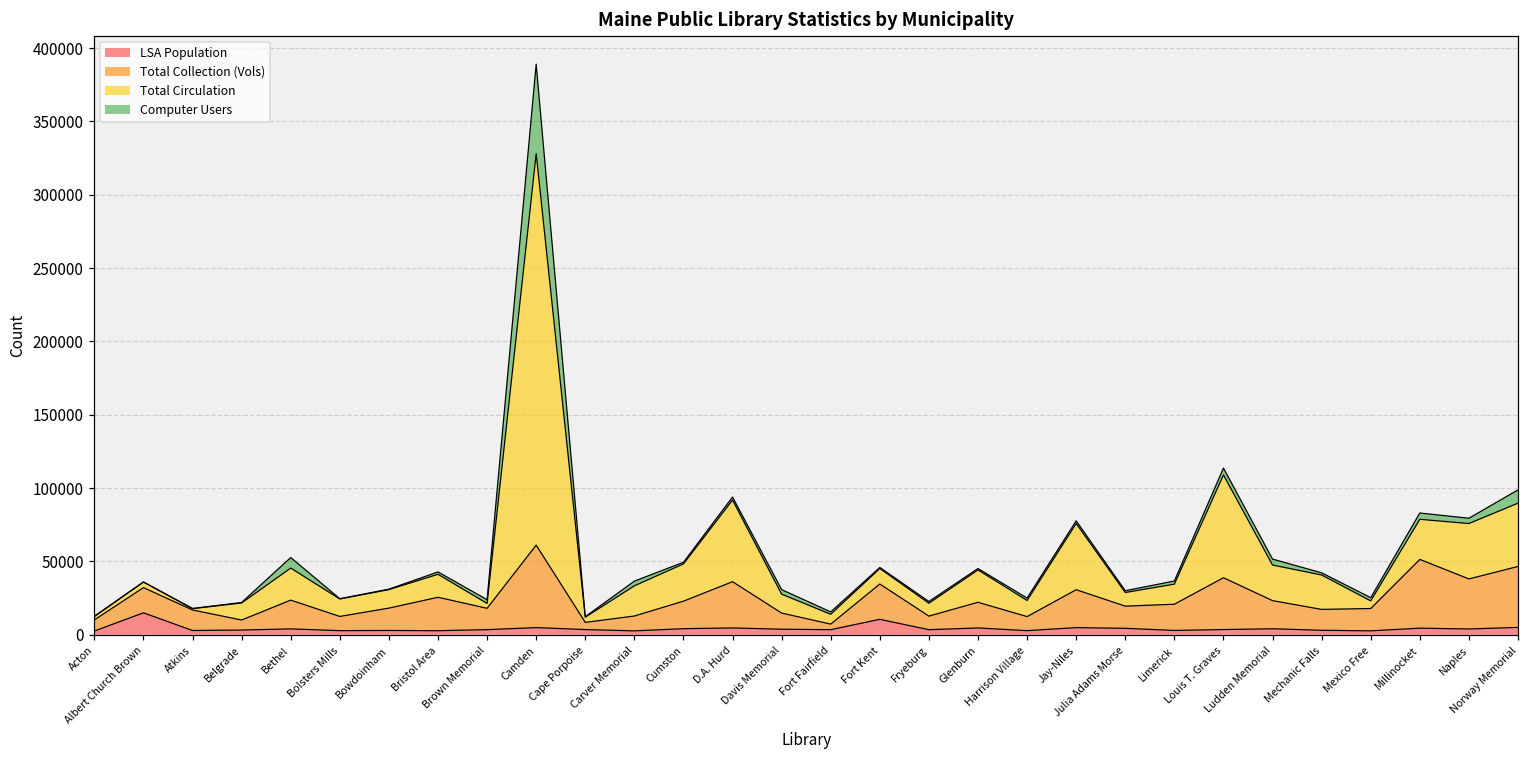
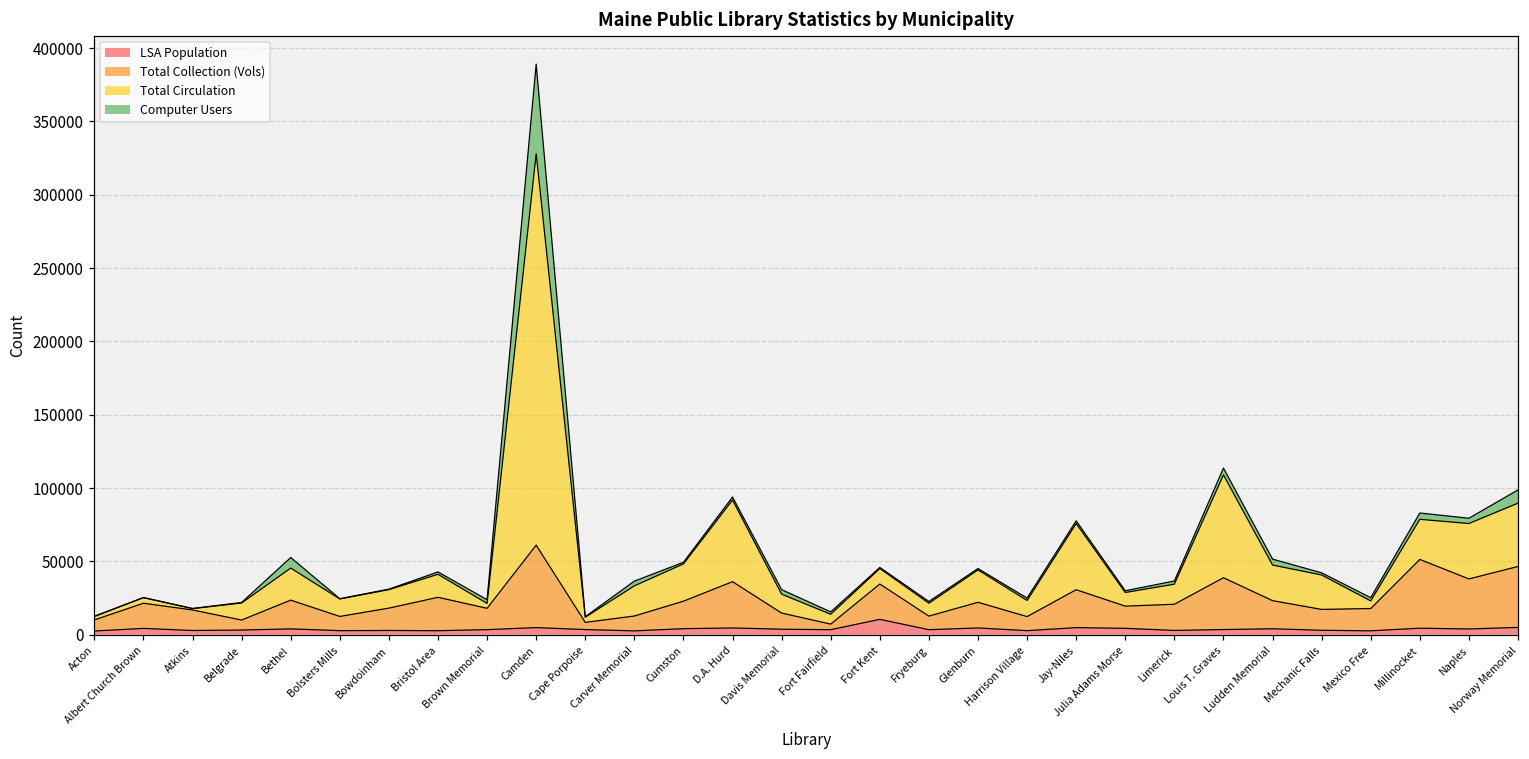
LSA Population, Albert Church Brown: 15000 -> 4000
